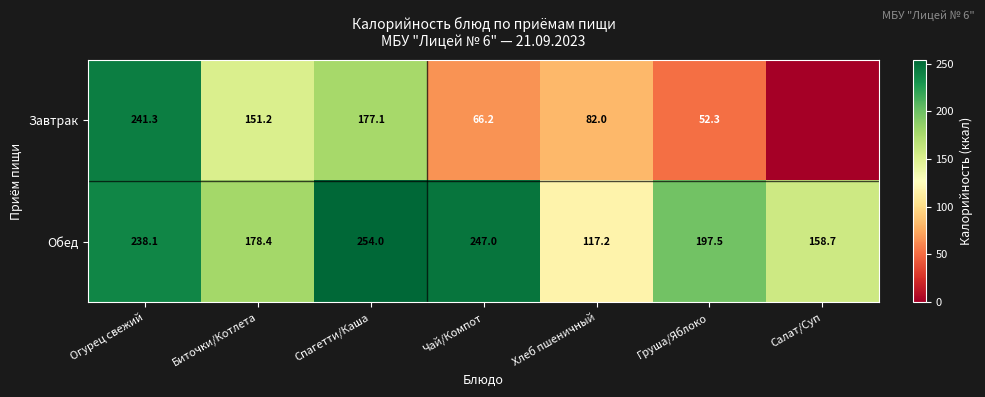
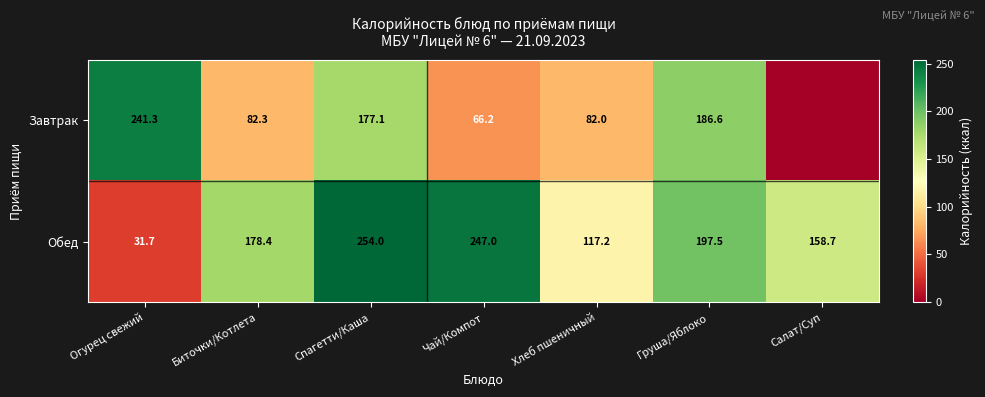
Завтрак, Биточки/Котлета: 151.2 -> 82.3
Завтрак, Груша/Яблоко: 52.3 -> 186.6
Обед, Огурец свежий: 238.1 -> 31.7
